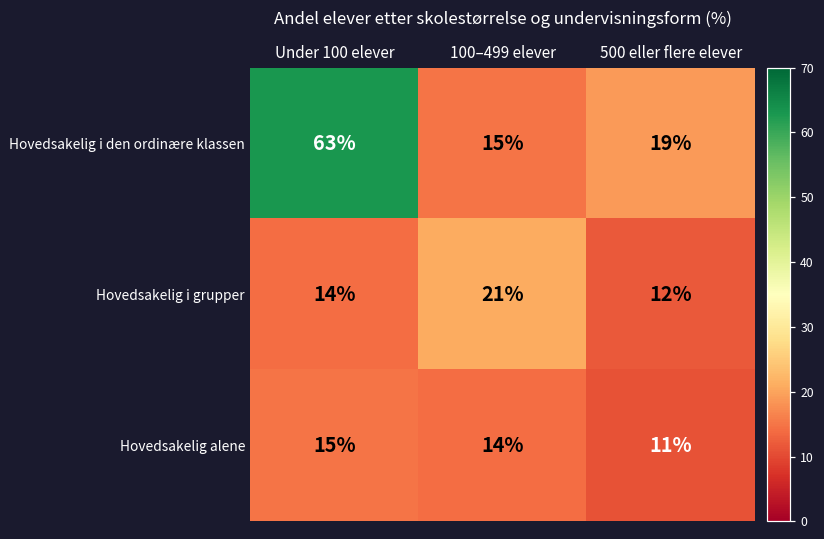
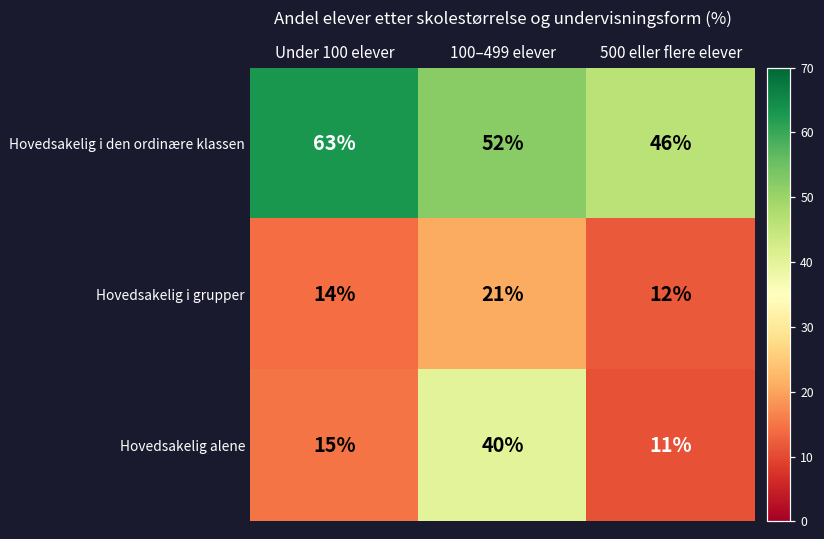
Hovedsakelig i den ordinære klassen, 100–499 elever: 15% -> 52%
Hovedsakelig i den ordinære klassen, 500 eller flere elever: 19% -> 46%
Hovedsakelig alene, 100–499 elever: 14% -> 40%
